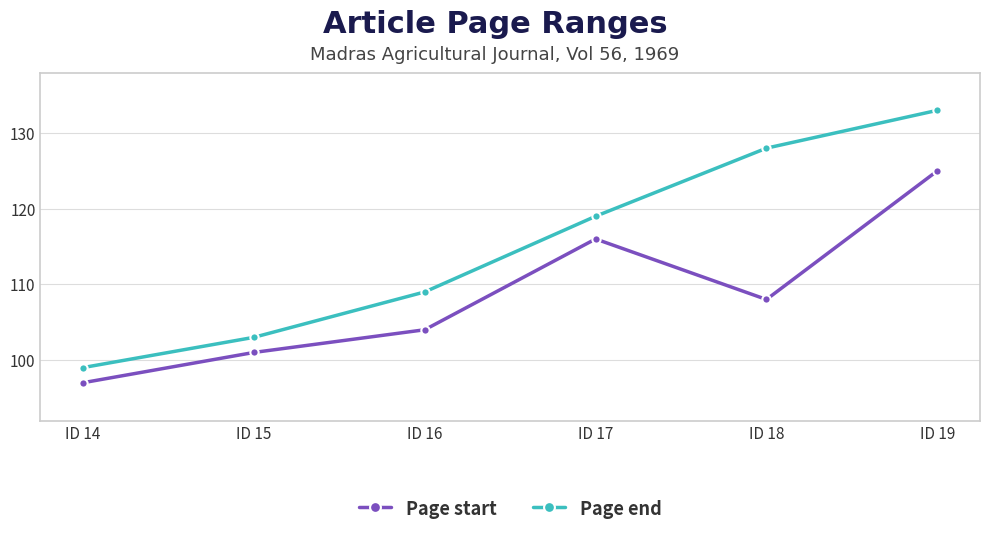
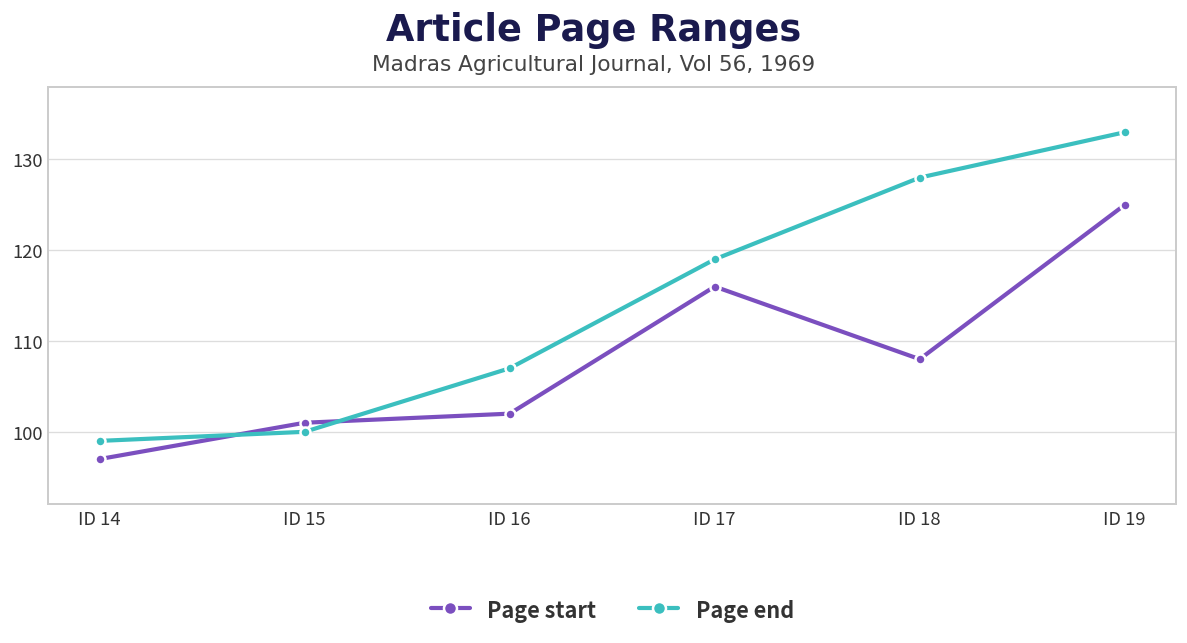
Page end, ID 15: 103 -> 100
Page start, ID 16: 104 -> 102
Page end, ID 16: 109 -> 107
